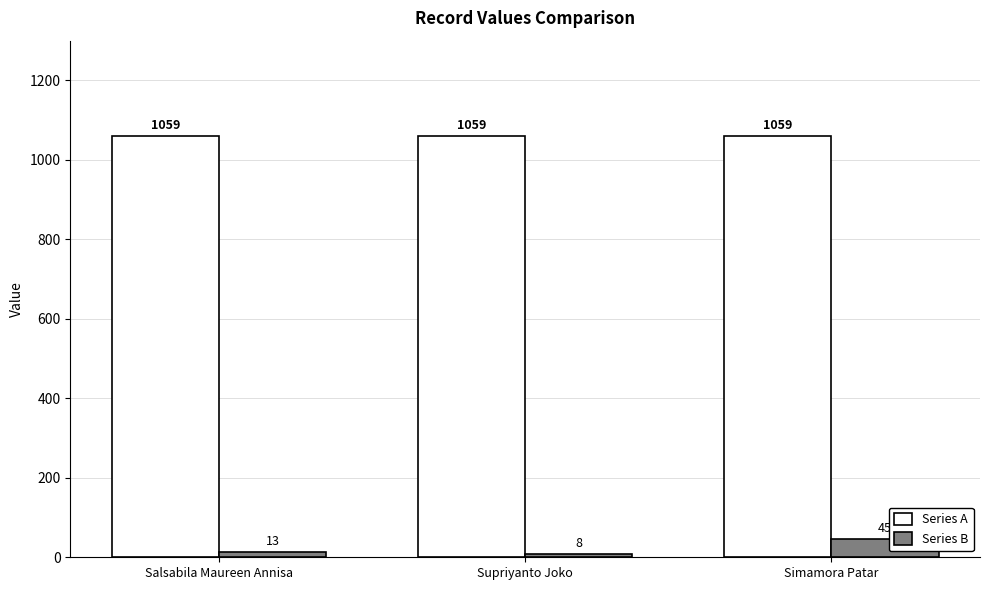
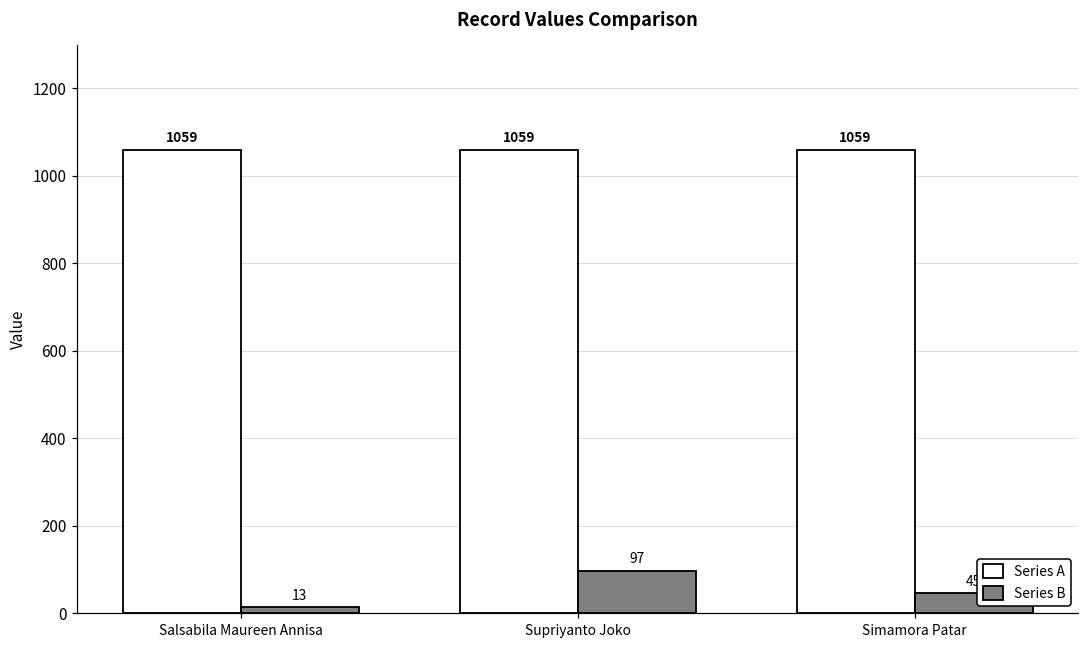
Series B, Supriyanto Joko: 8 -> 97
